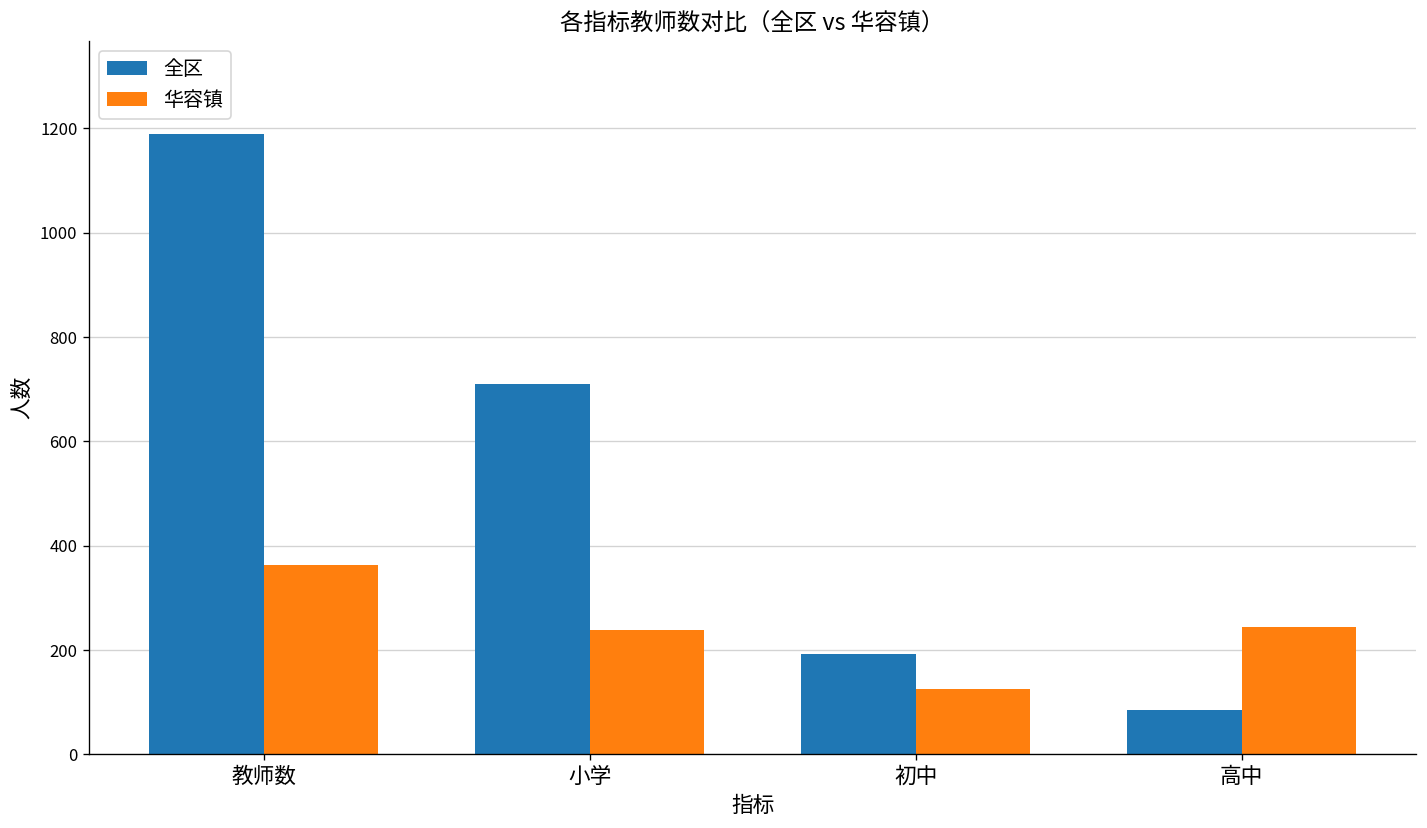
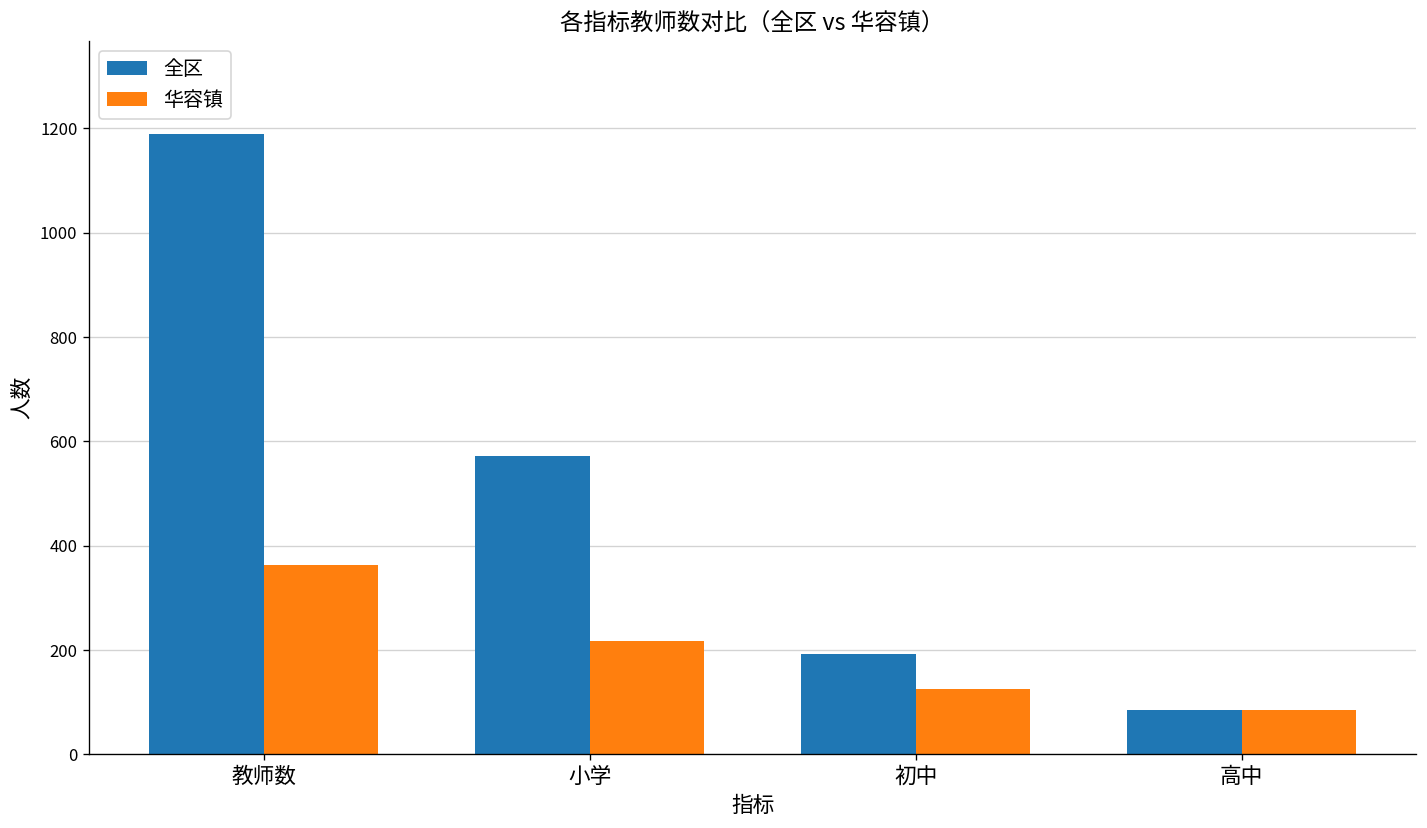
全区, 小学: 710 -> 570
华容镇, 小学: 240 -> 220
华容镇, 高中: 250 -> 90
